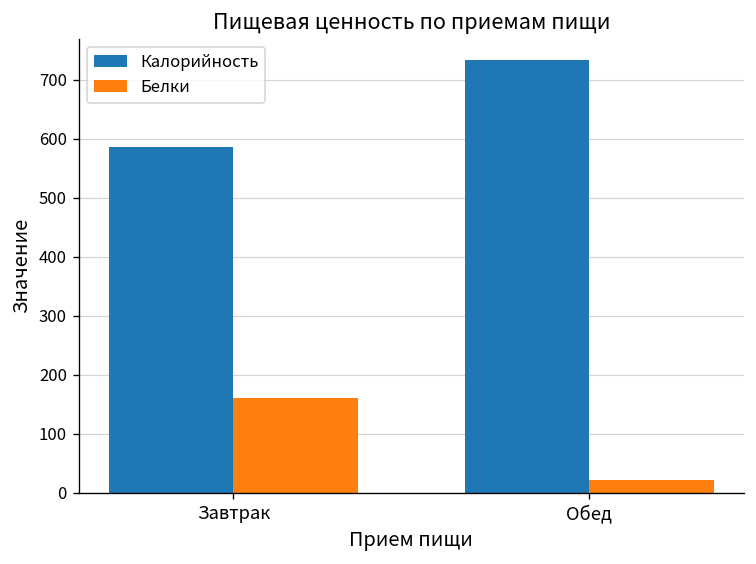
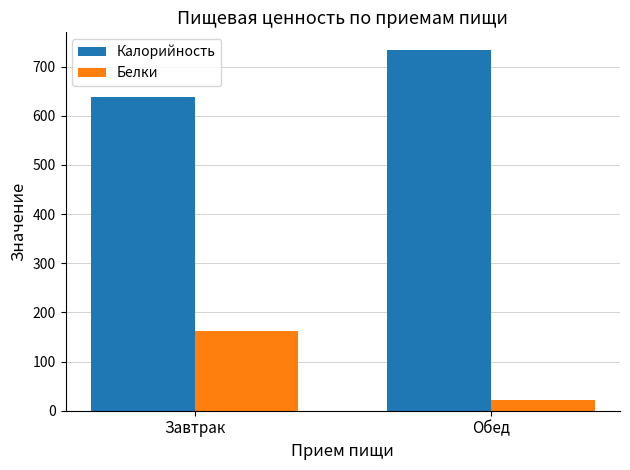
Калорийность, Завтрак: 590 -> 640
